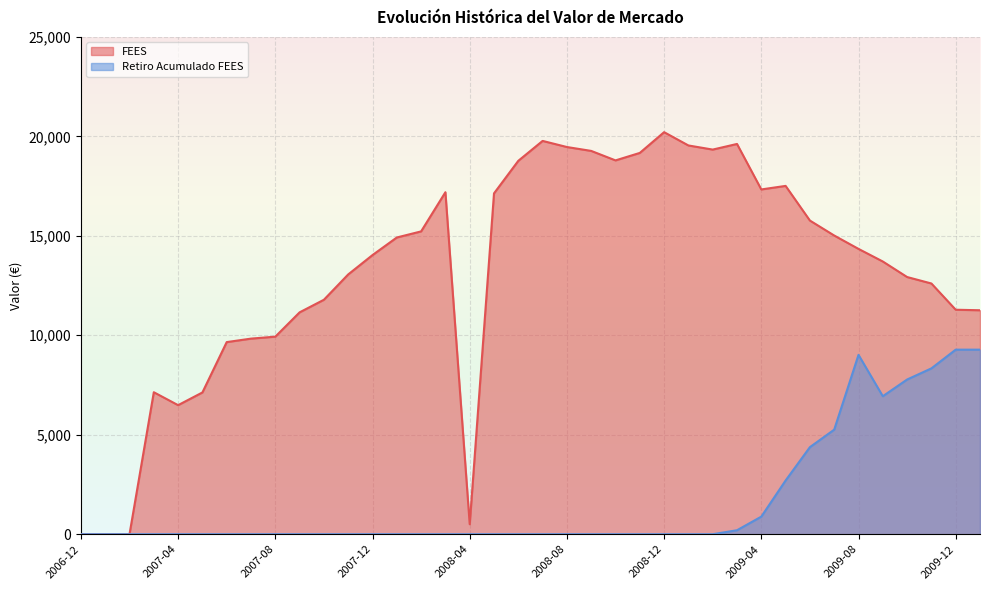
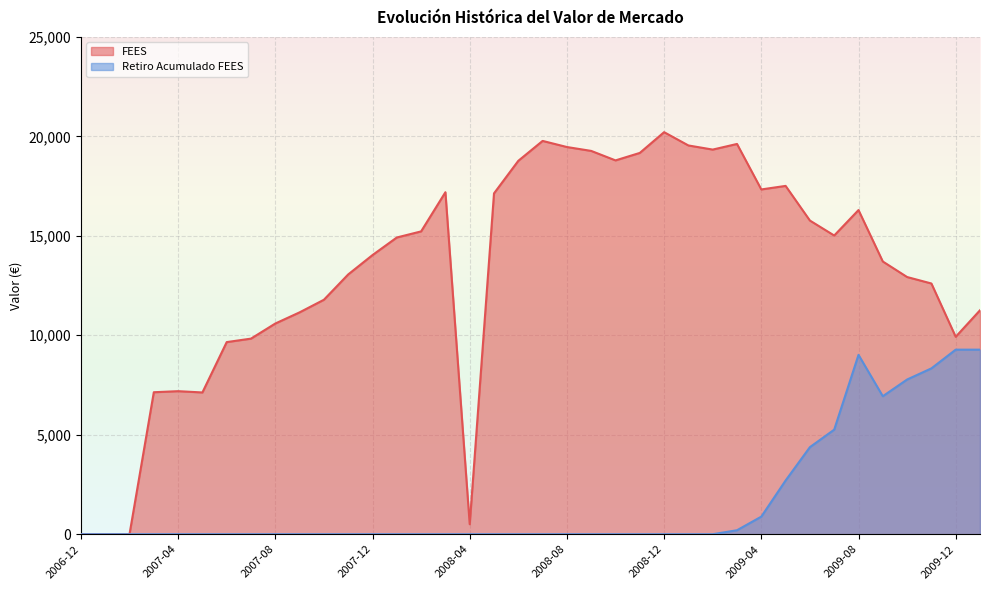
FEES, 2007-04: 6,500 -> 7,200
FEES, 2007-08: 9,900 -> 10,600
FEES, 2009-08: 14,300 -> 16,300
FEES, 2009-12: 11,300 -> 9,900
